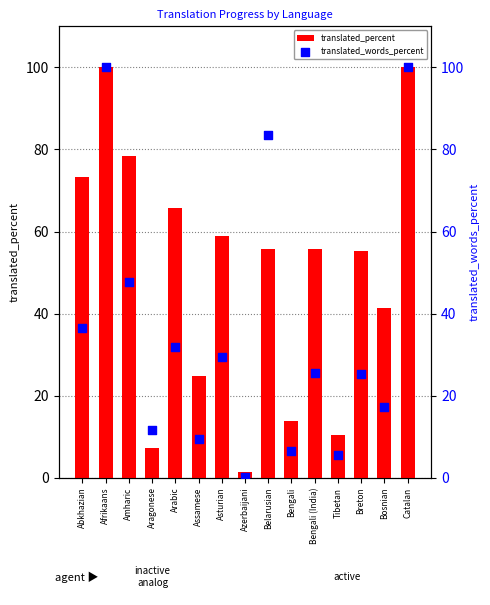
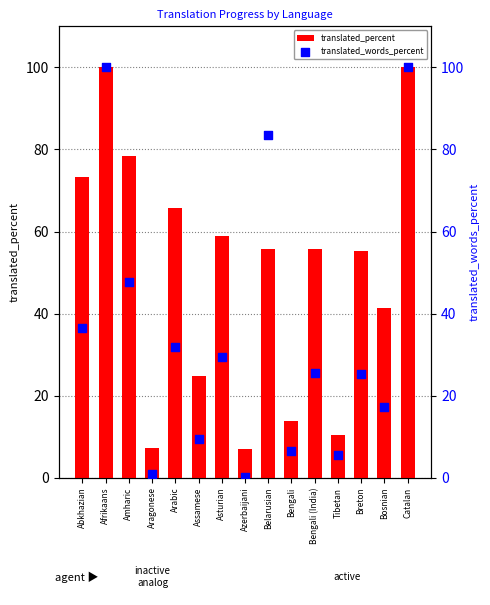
translated_percent, Azerbaijani: 1 -> 7
translated_words_percent, Aragonese: 12 -> 1
